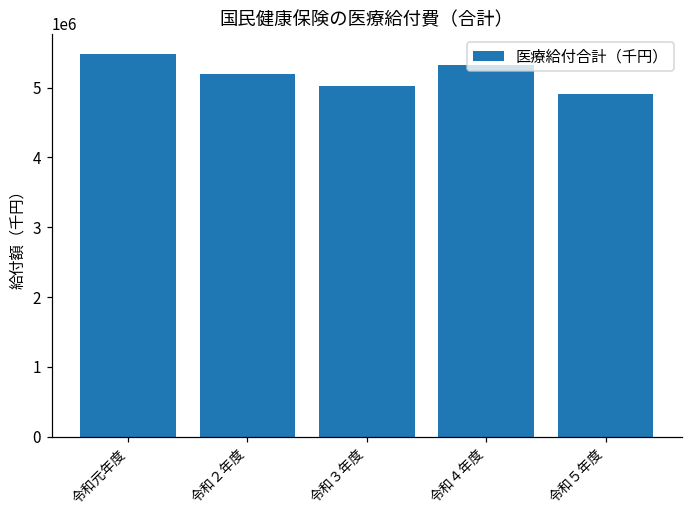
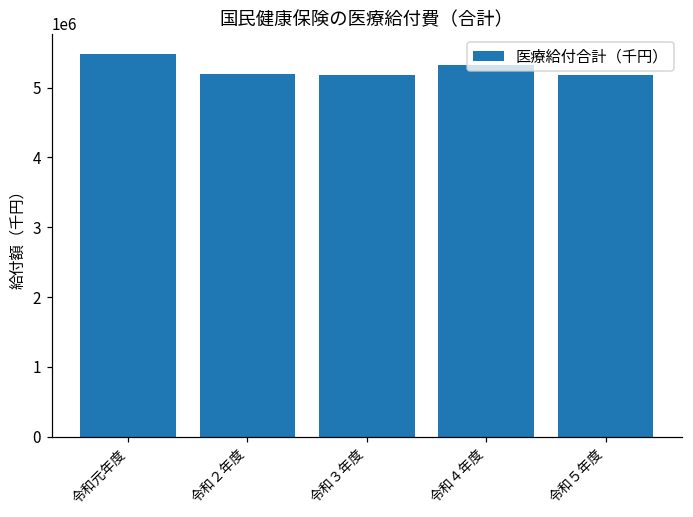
令和３年度: 5000000 -> 5200000
令和５年度: 4900000 -> 5200000
